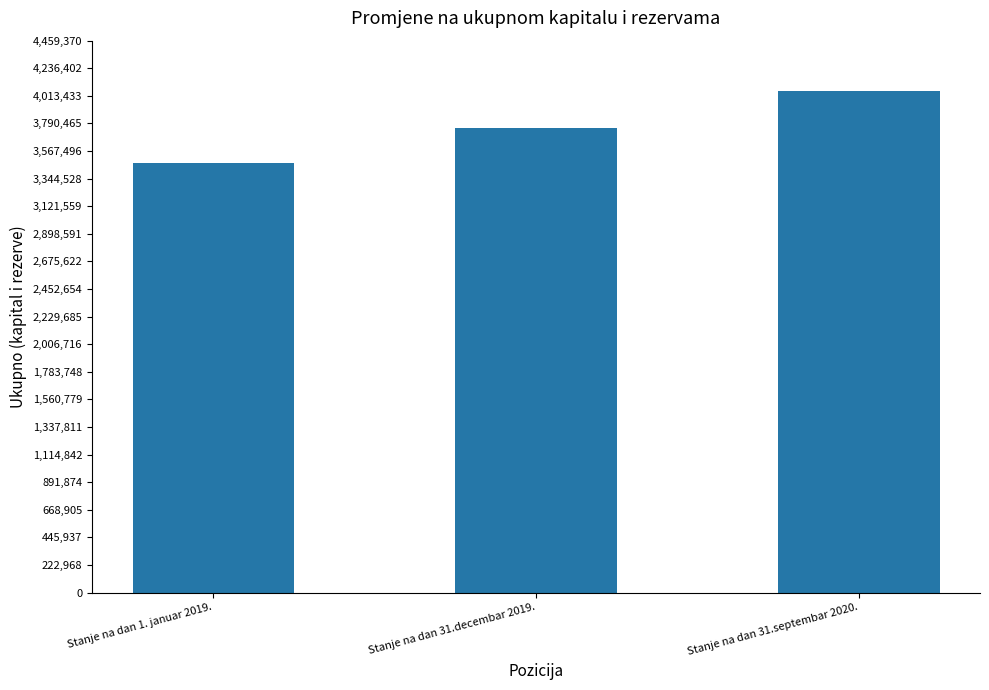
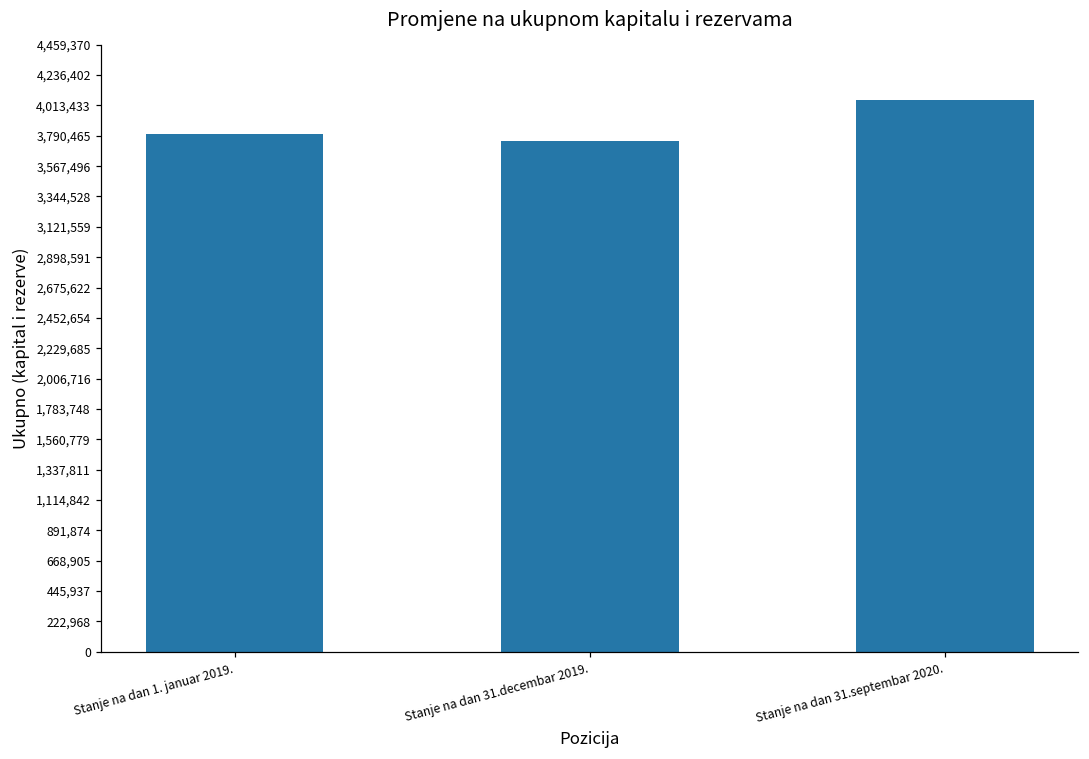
Stanje na dan 1. januar 2019.: 3,470,000 -> 3,800,000
